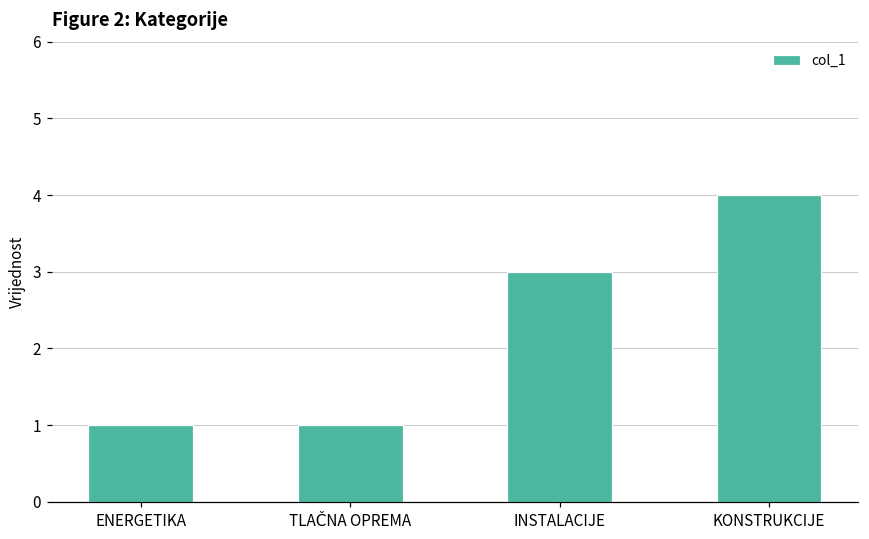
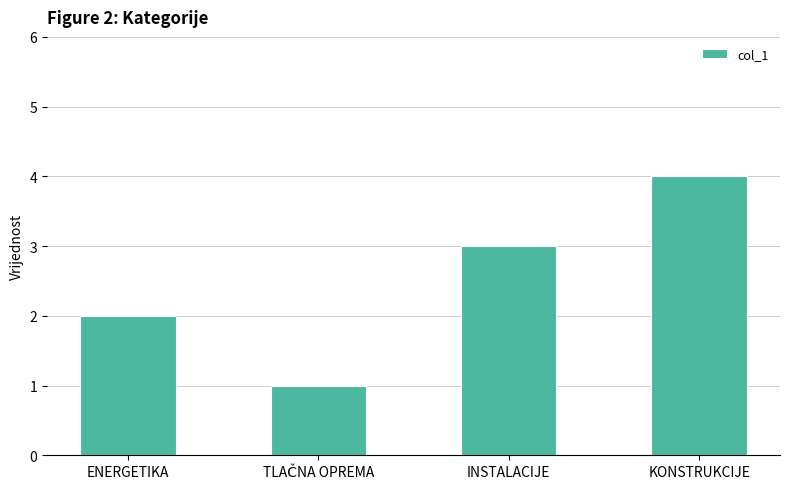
ENERGETIKA: 1 -> 2
